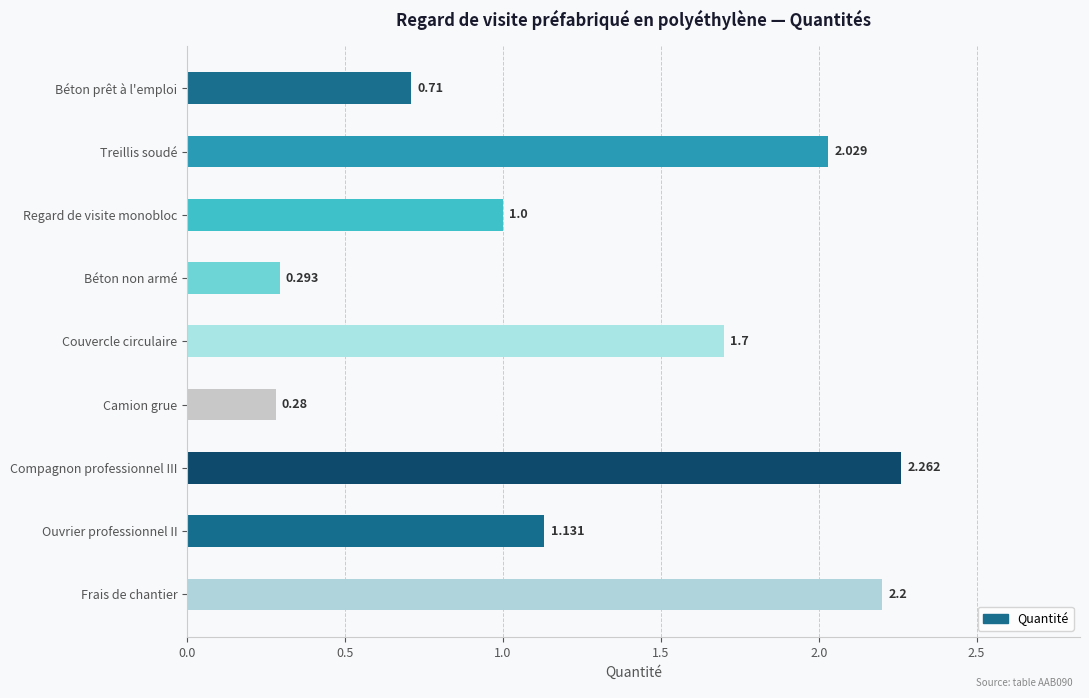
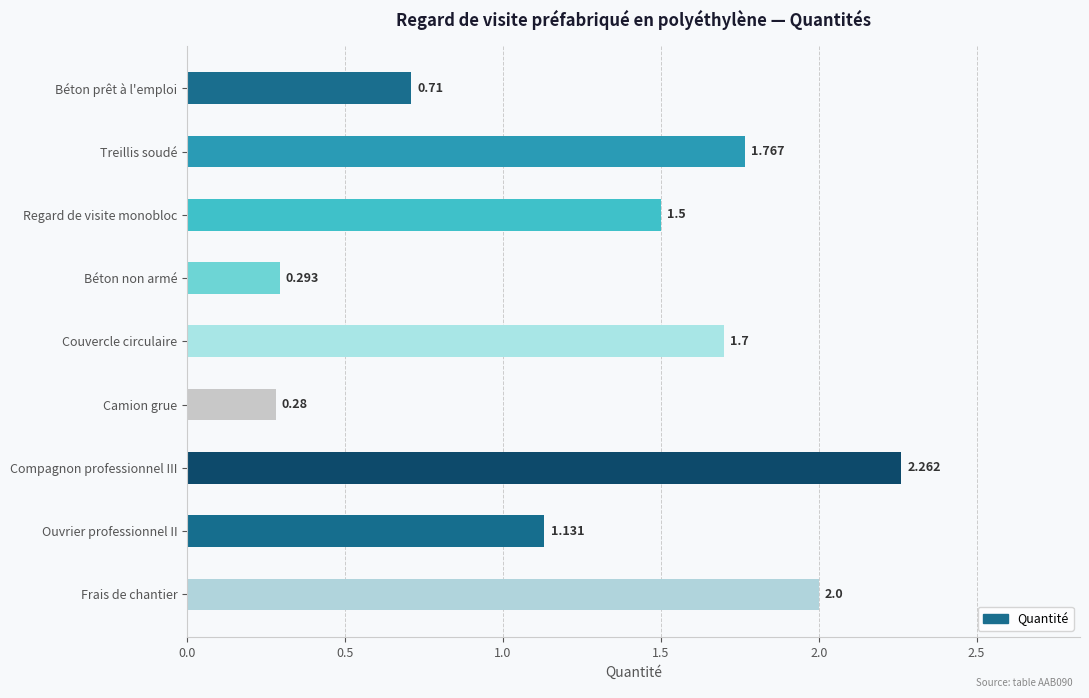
Treillis soudé: 2.029 -> 1.767
Regard de visite monobloc: 1.0 -> 1.5
Frais de chantier: 2.2 -> 2.0
